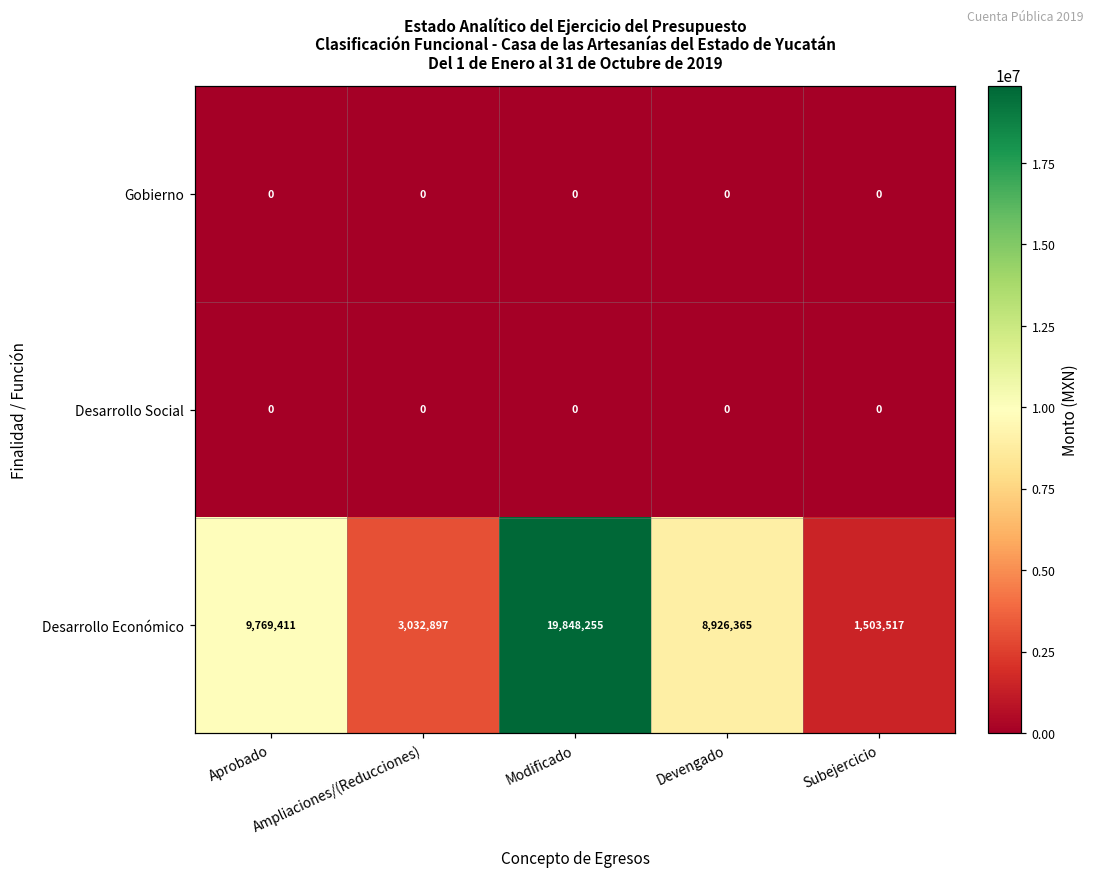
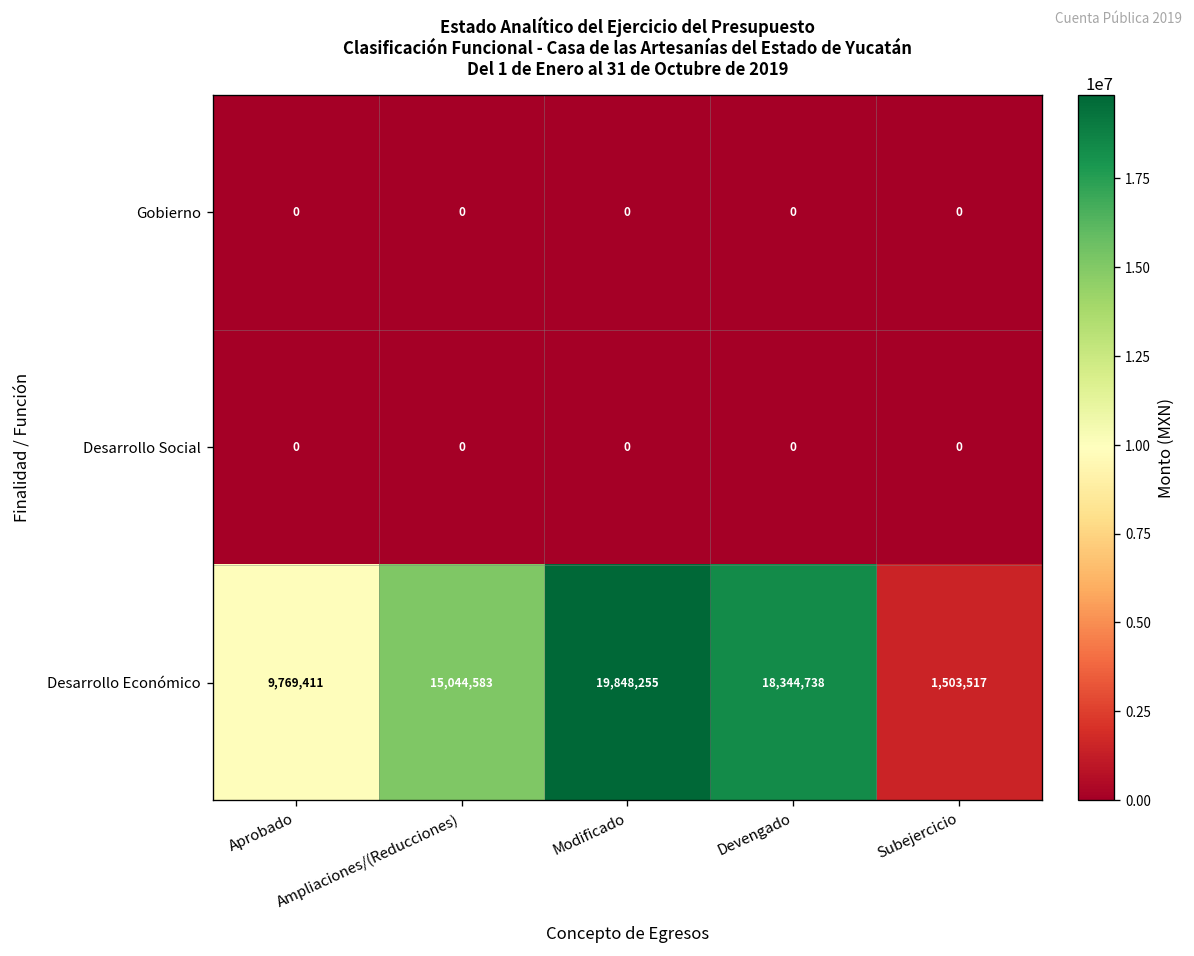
Desarrollo Económico, Ampliaciones/(Reducciones): 3,032,897 -> 15,044,583
Desarrollo Económico, Devengado: 8,926,365 -> 18,344,738
